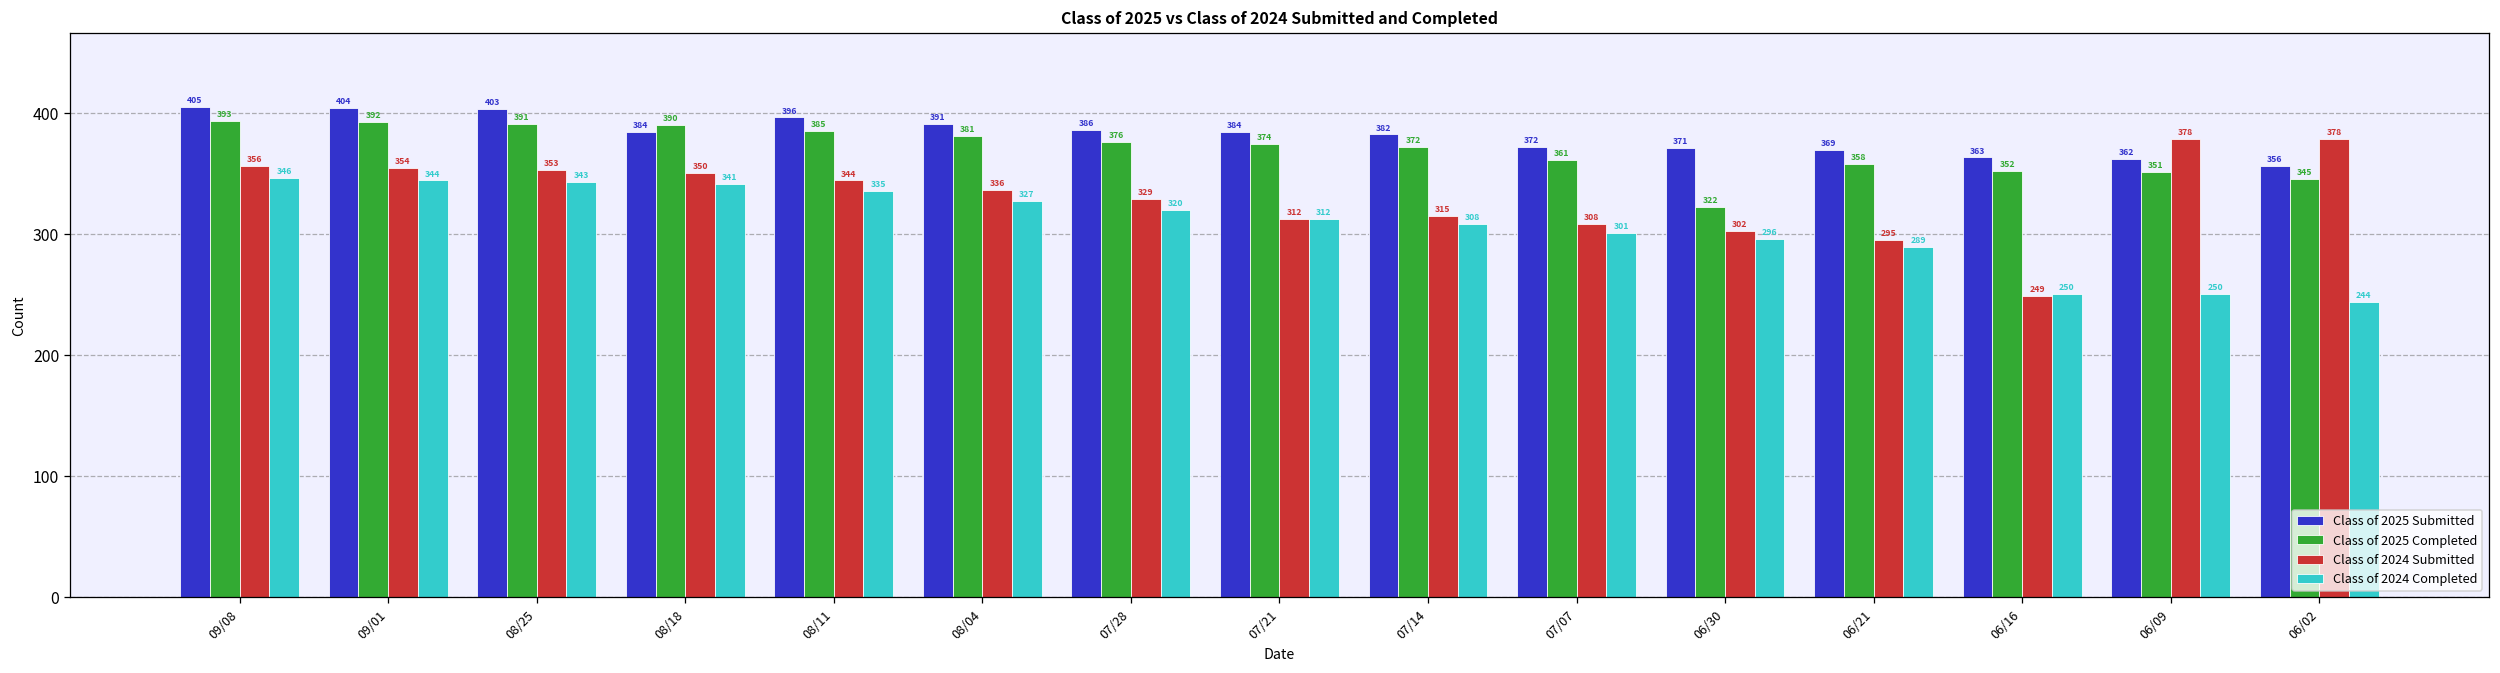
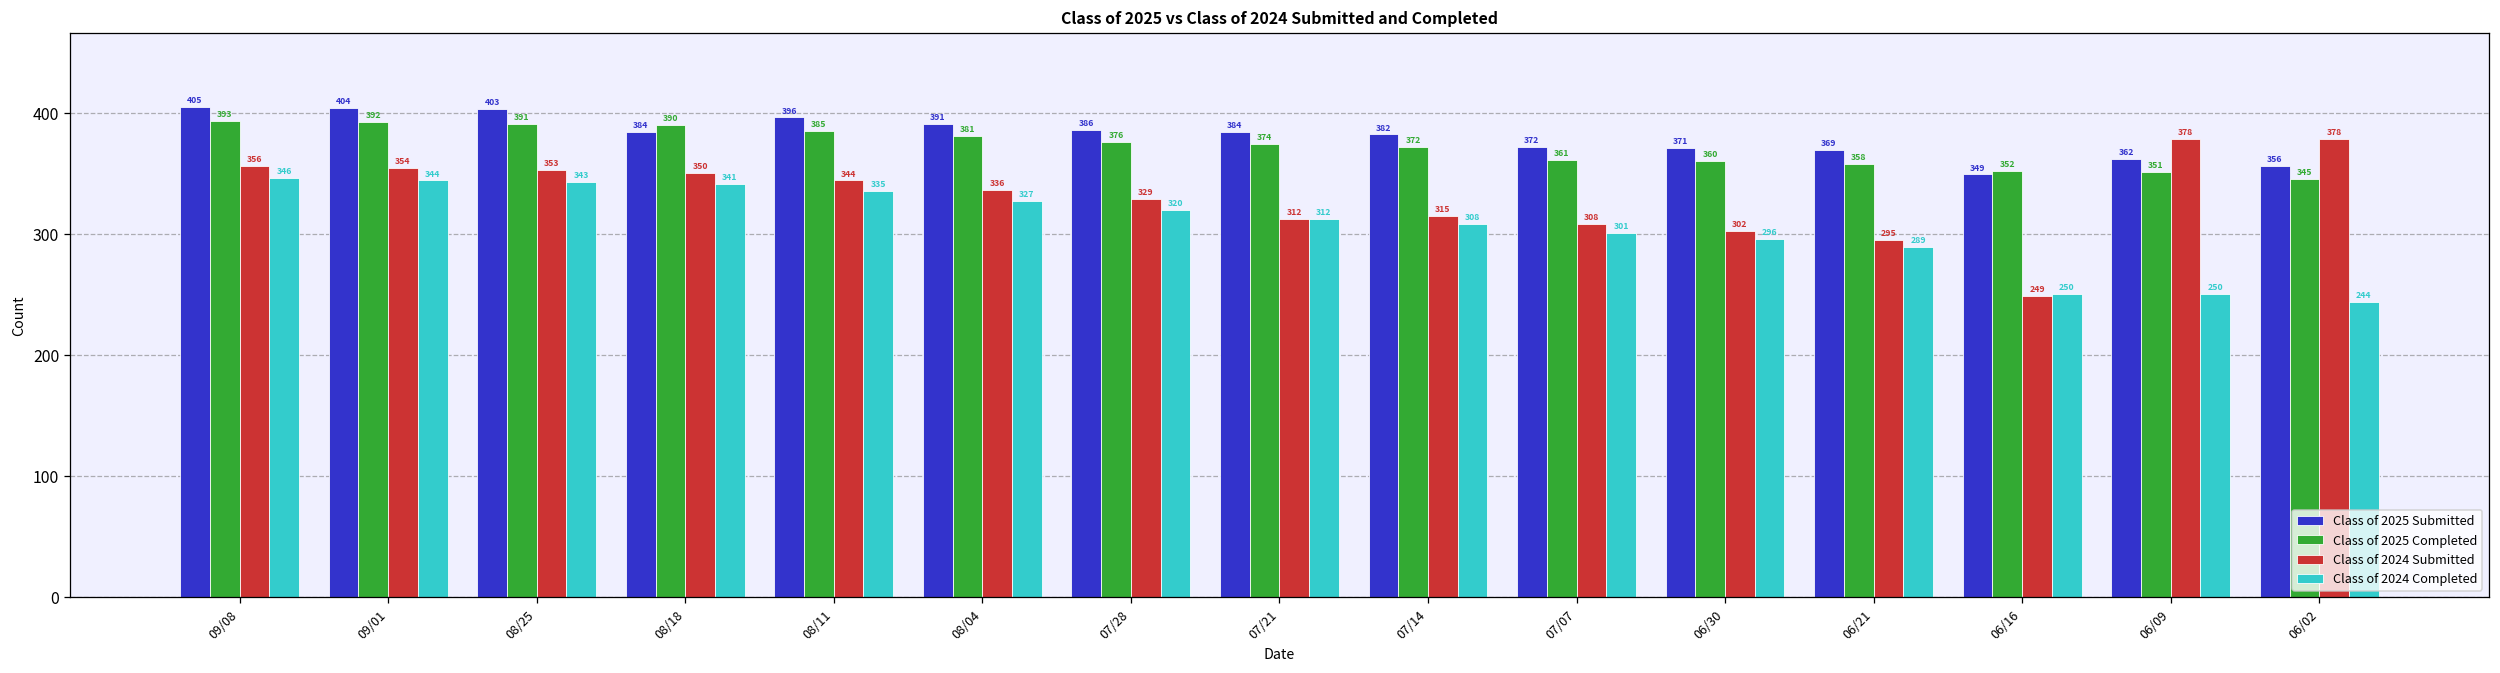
Class of 2025 Completed, 06/30: 322 -> 360
Class of 2025 Submitted, 06/16: 363 -> 349
